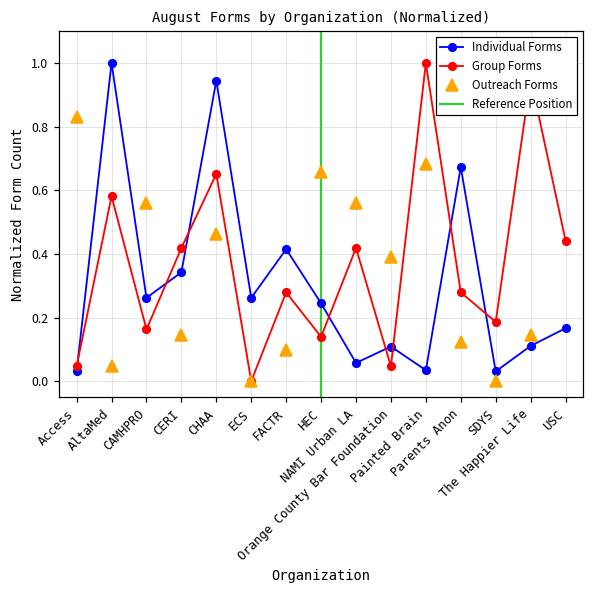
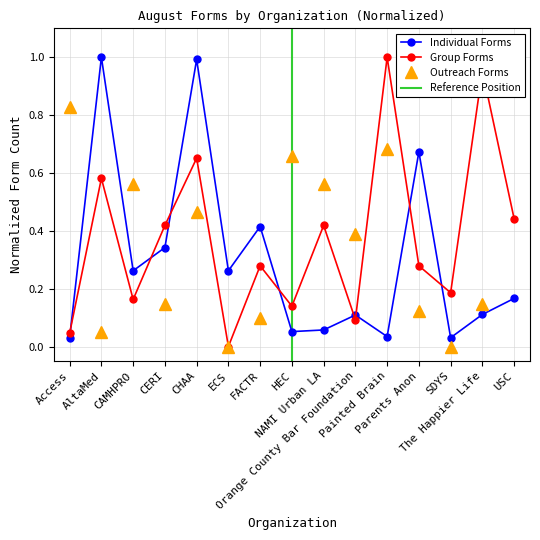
Individual Forms, CHAA: 0.94 -> 0.99
Individual Forms, HEC: 0.24 -> 0.05
Group Forms, Orange County Bar Foundation: 0.05 -> 0.09
